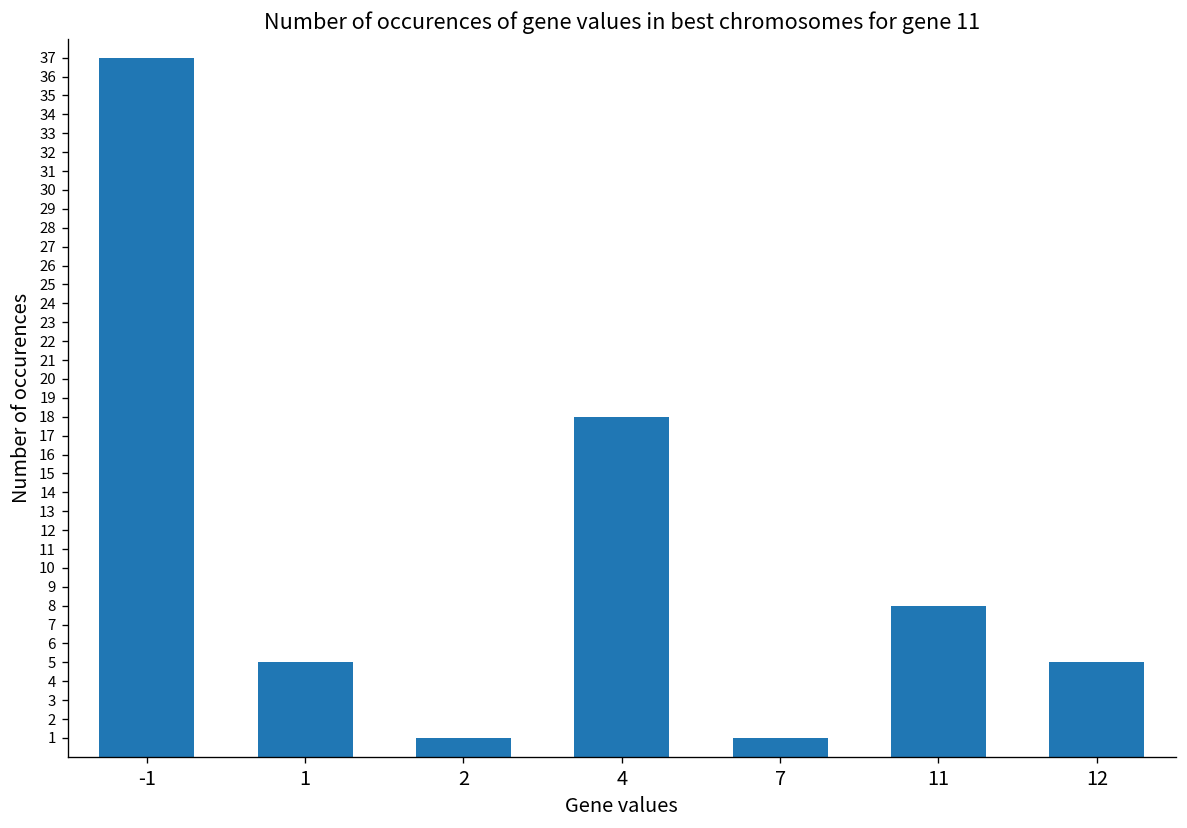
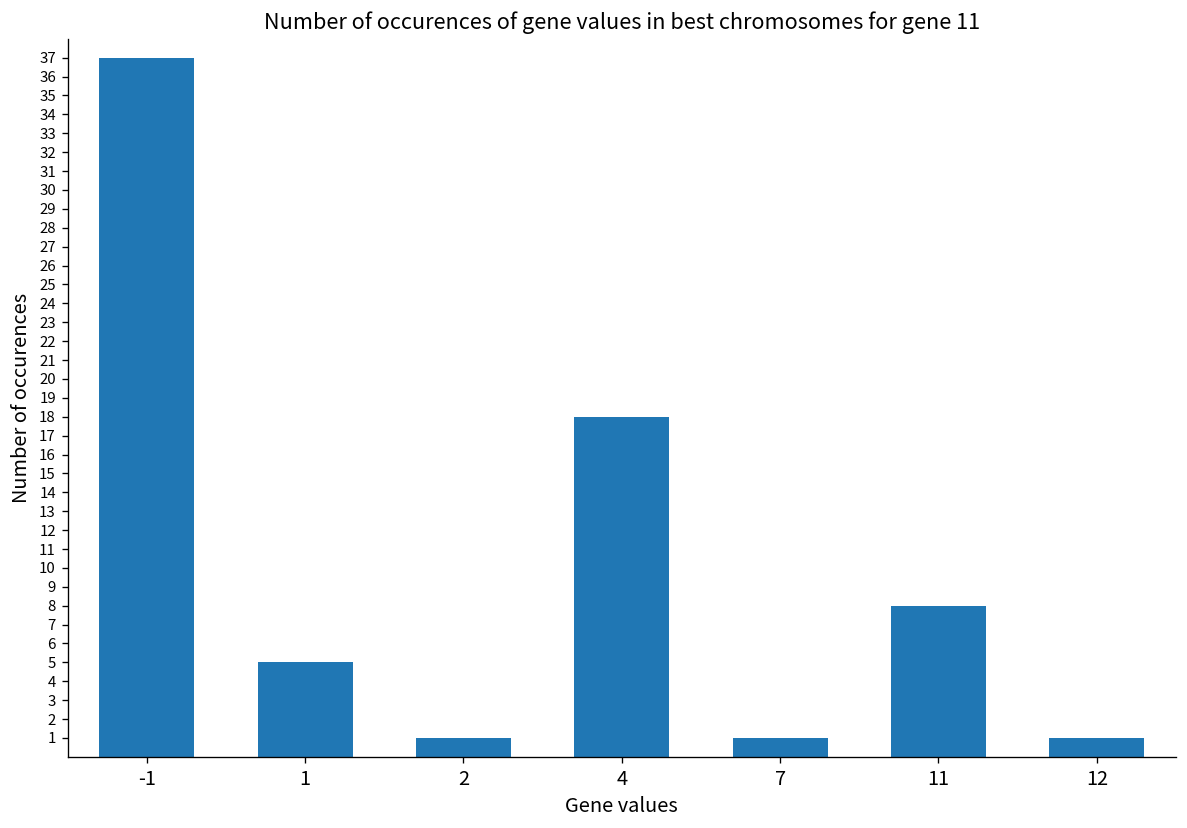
12: 5 -> 1
